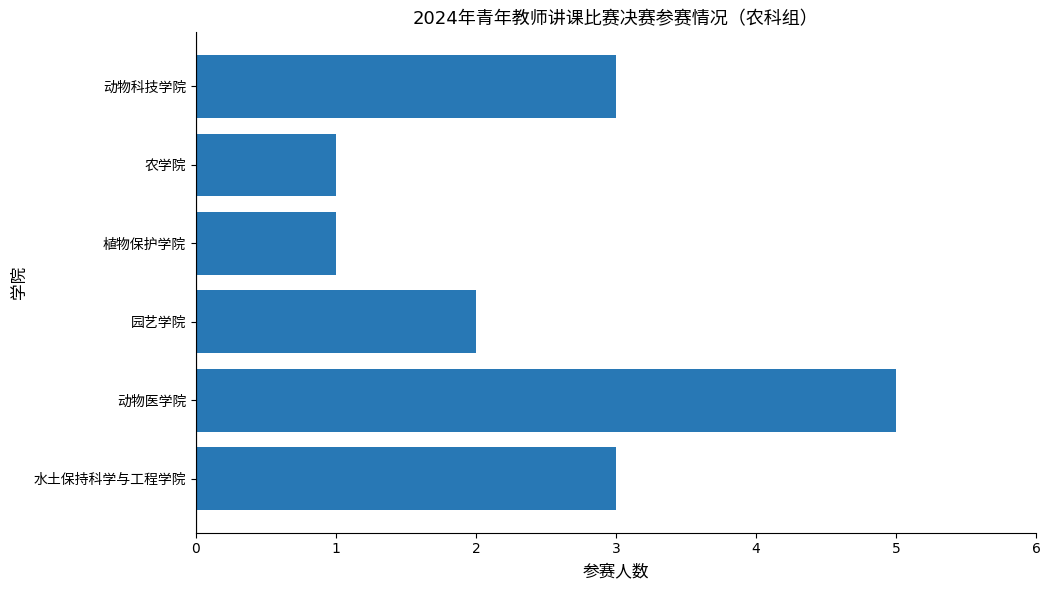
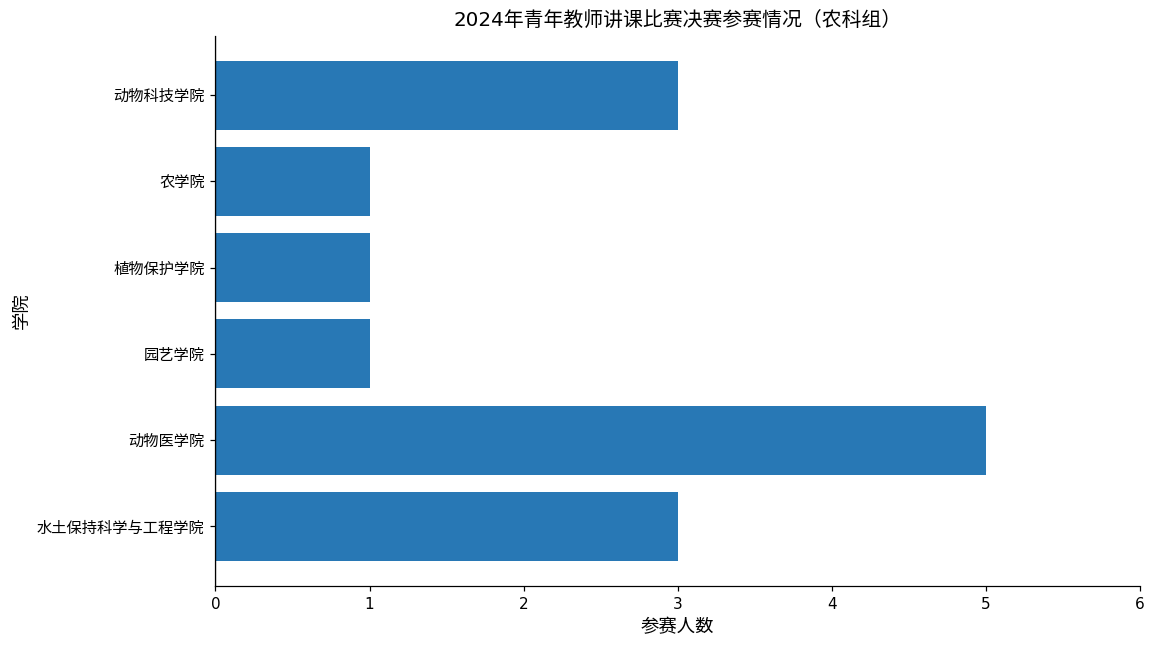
园艺学院: 2 -> 1
